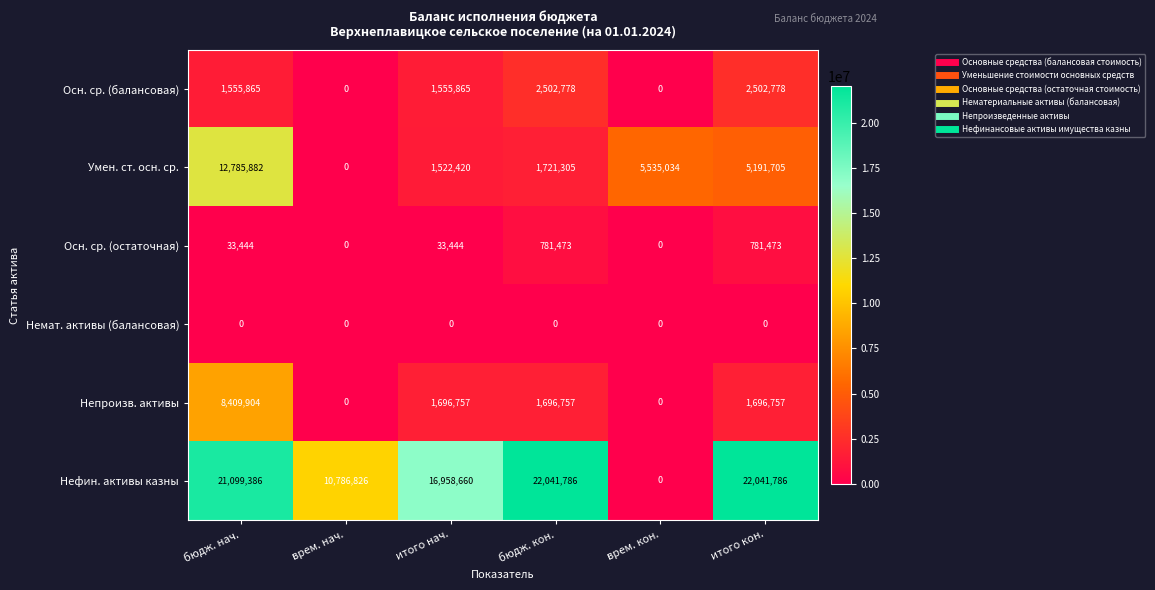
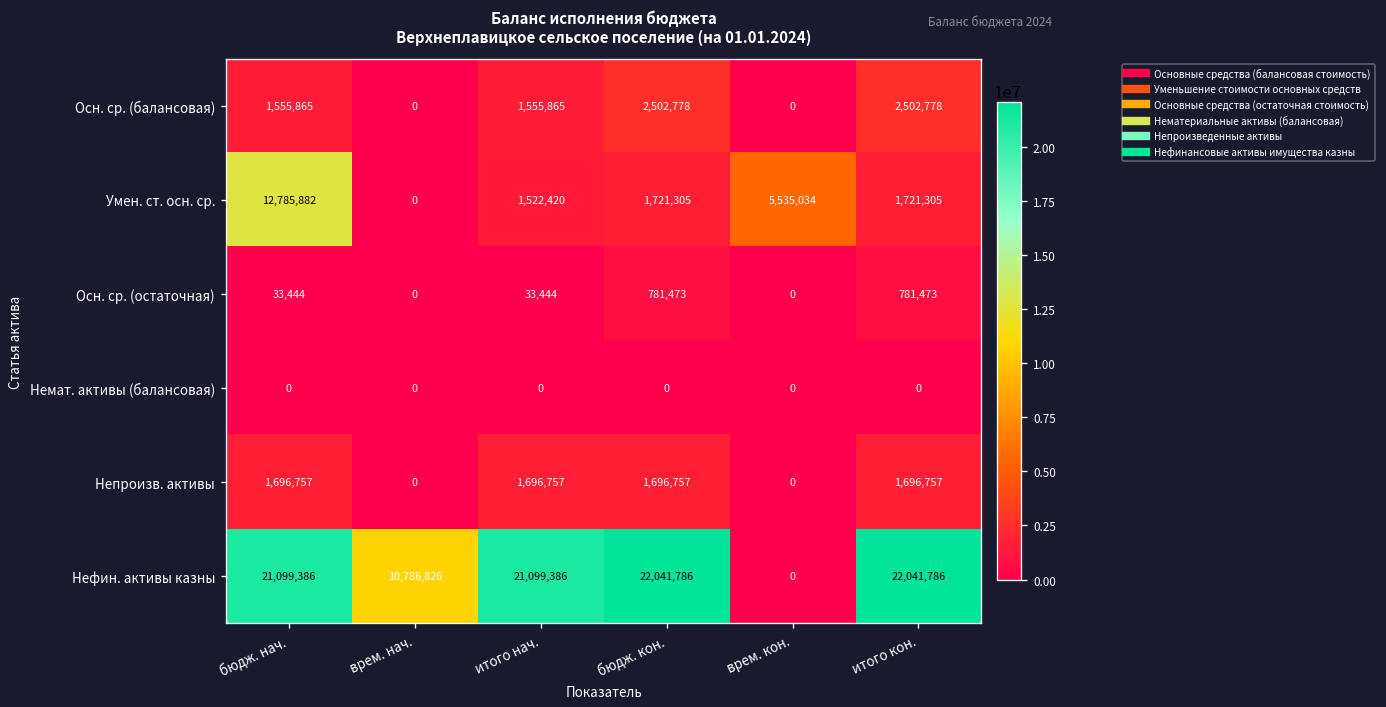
Умен. ст. осн. ср., итого кон.: 5,191,705 -> 1,721,305
Непроизв. активы, бюдж. нач.: 8,409,904 -> 1,696,757
Нефин. активы казны, итого нач.: 16,958,660 -> 21,099,386
